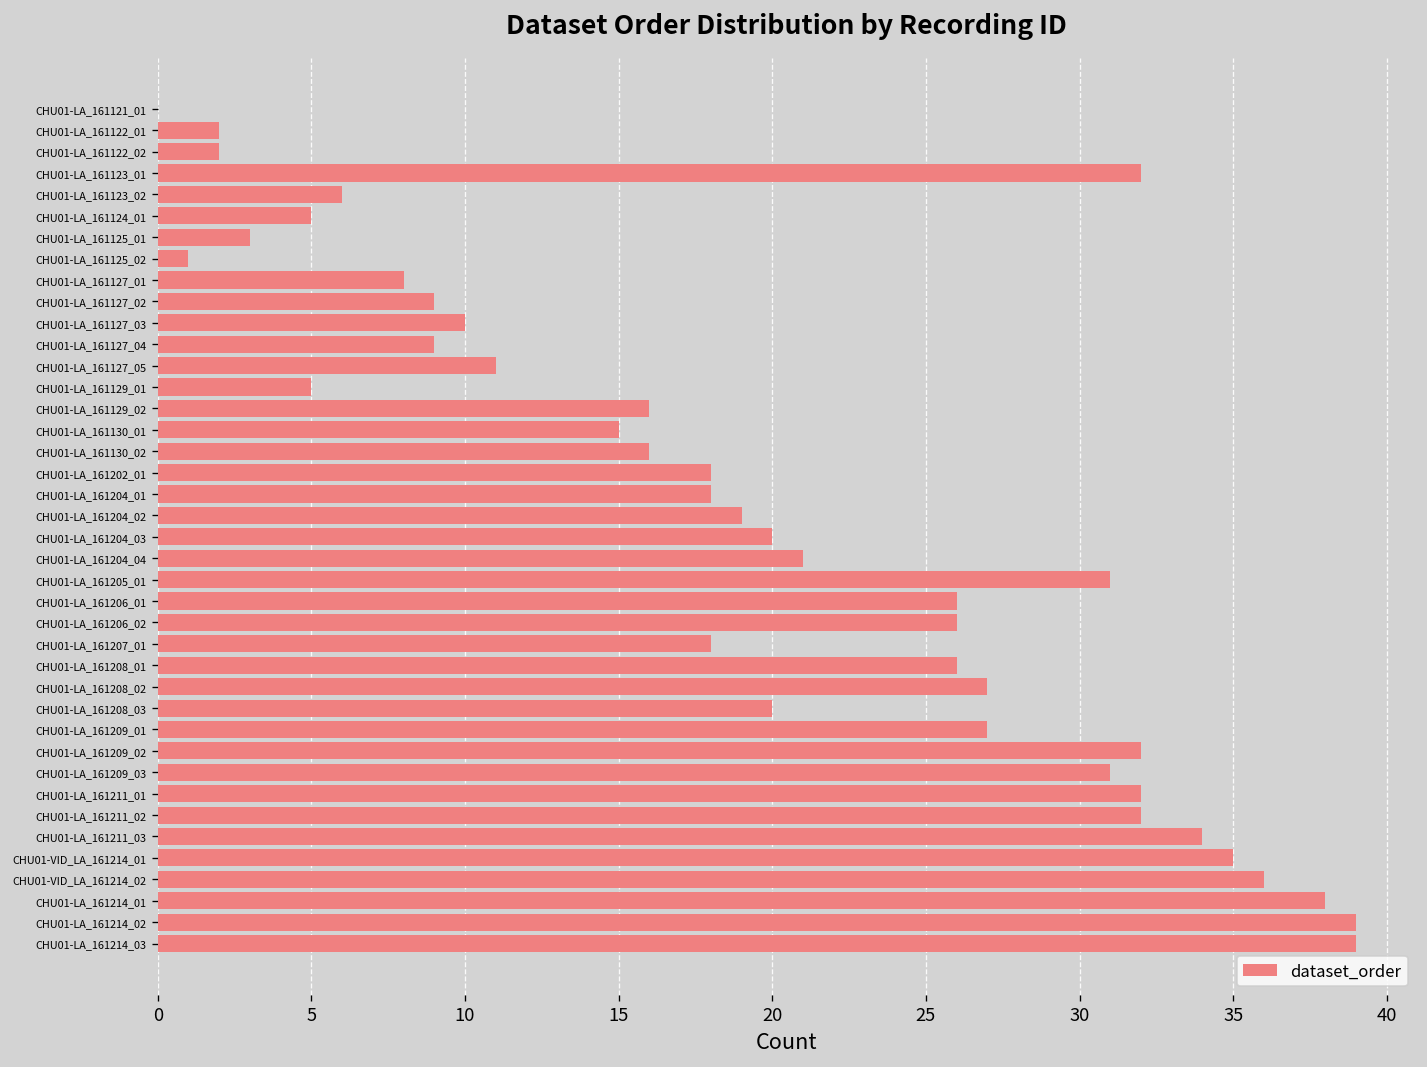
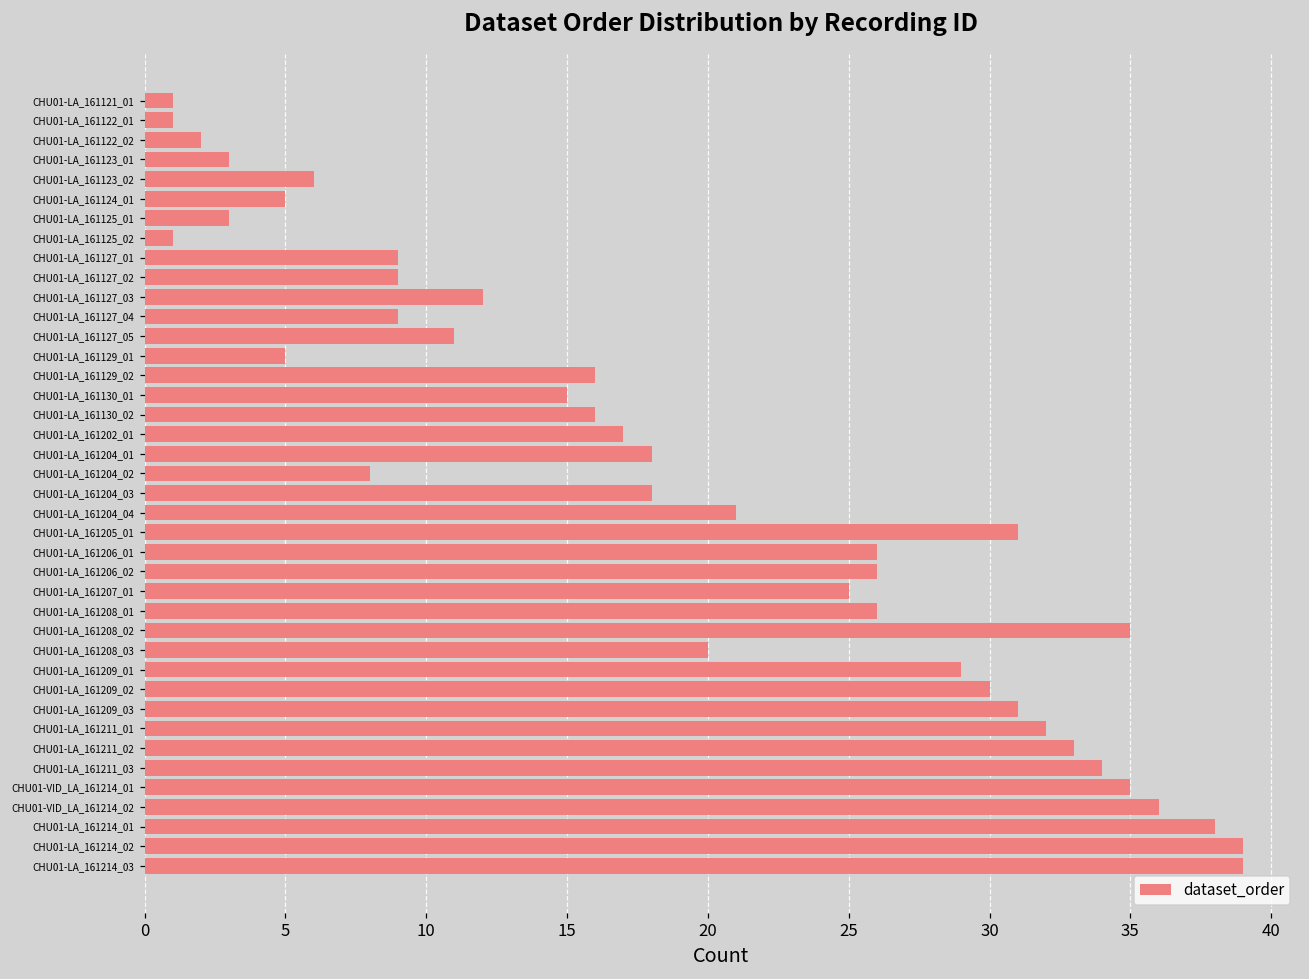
CHU01-LA_161121_01: 0 -> 1
CHU01-LA_161122_01: 2 -> 1
CHU01-LA_161123_01: 32 -> 3
CHU01-LA_161127_01: 8 -> 9
CHU01-LA_161127_03: 10 -> 12
CHU01-LA_161202_01: 18 -> 17
CHU01-LA_161204_02: 19 -> 8
CHU01-LA_161204_03: 20 -> 18
CHU01-LA_161207_01: 18 -> 25
CHU01-LA_161208_02: 27 -> 35
CHU01-LA_161209_01: 27 -> 29
CHU01-LA_161209_02: 32 -> 30
CHU01-LA_161211_02: 32 -> 33
